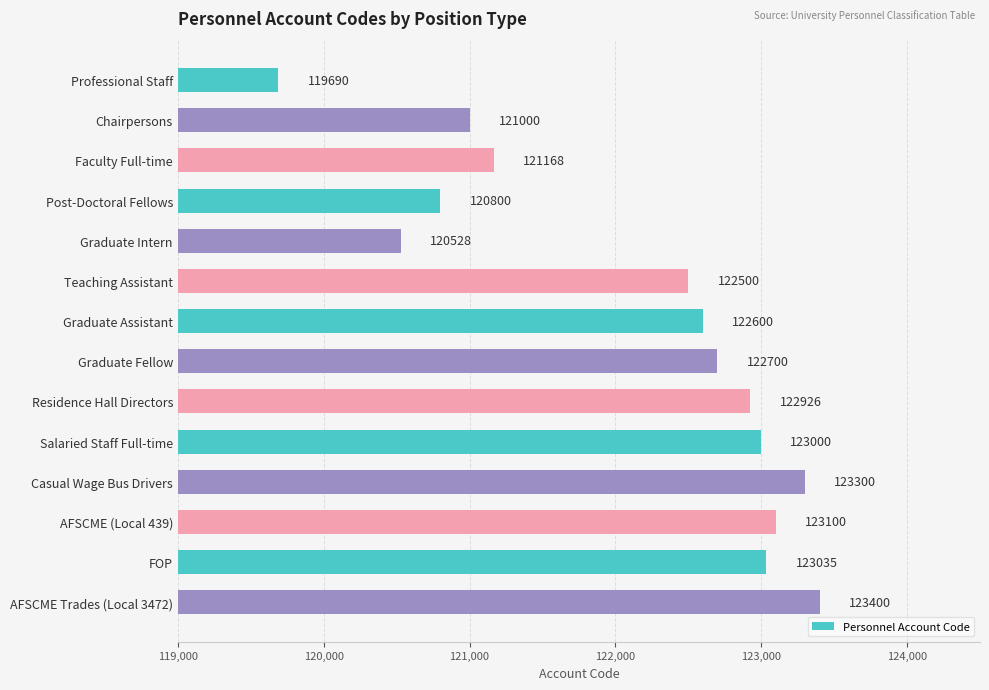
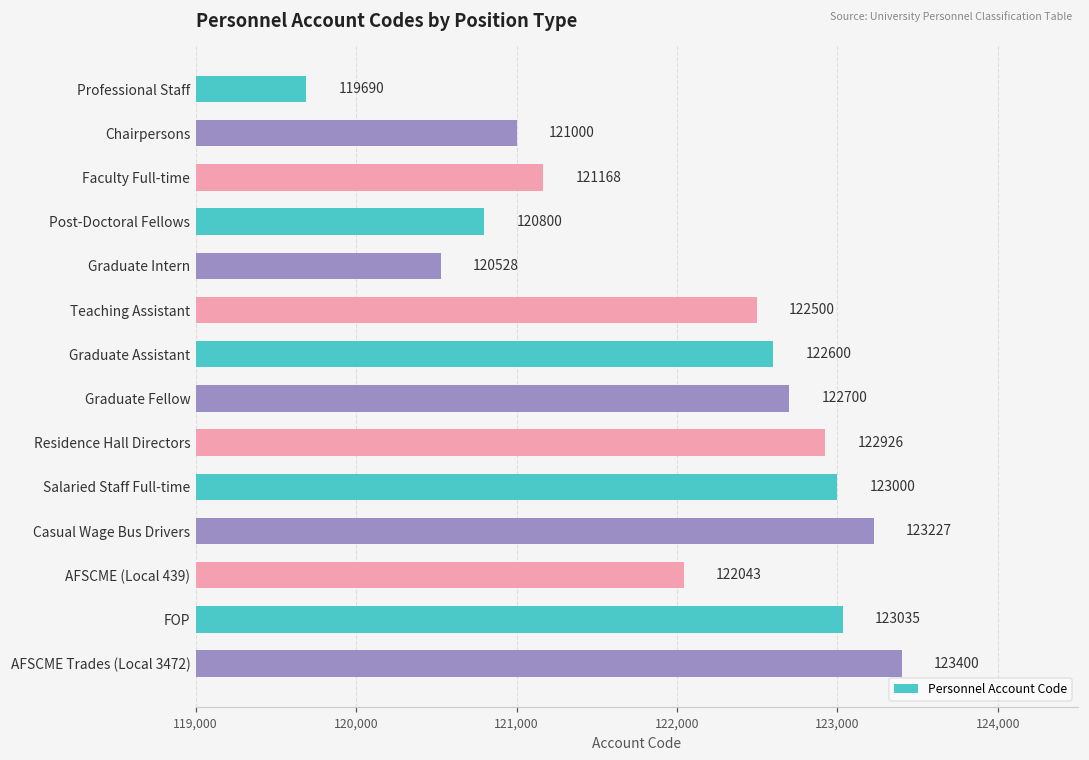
Casual Wage Bus Drivers: 123300 -> 123227
AFSCME (Local 439): 123100 -> 122043
